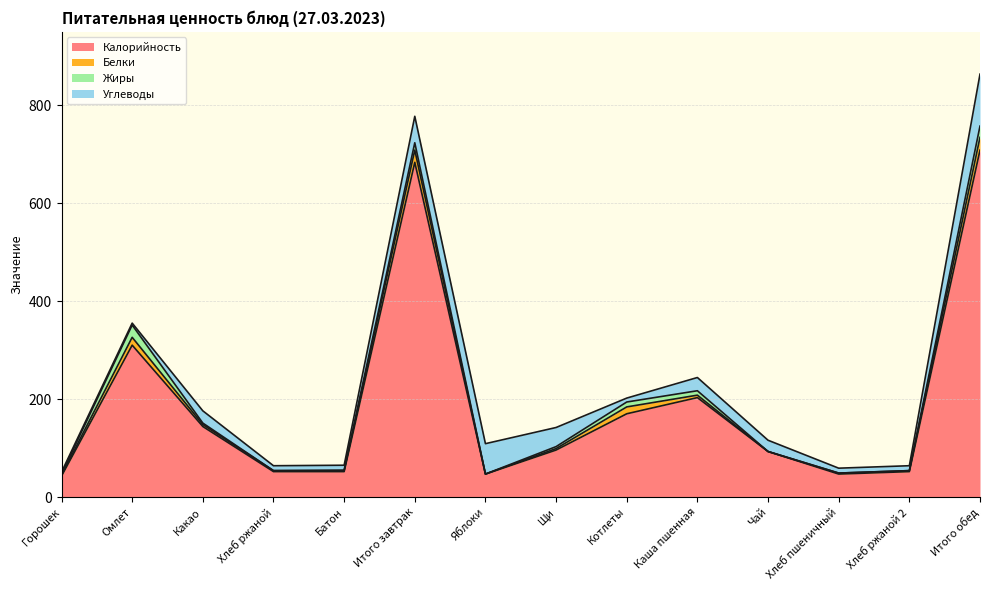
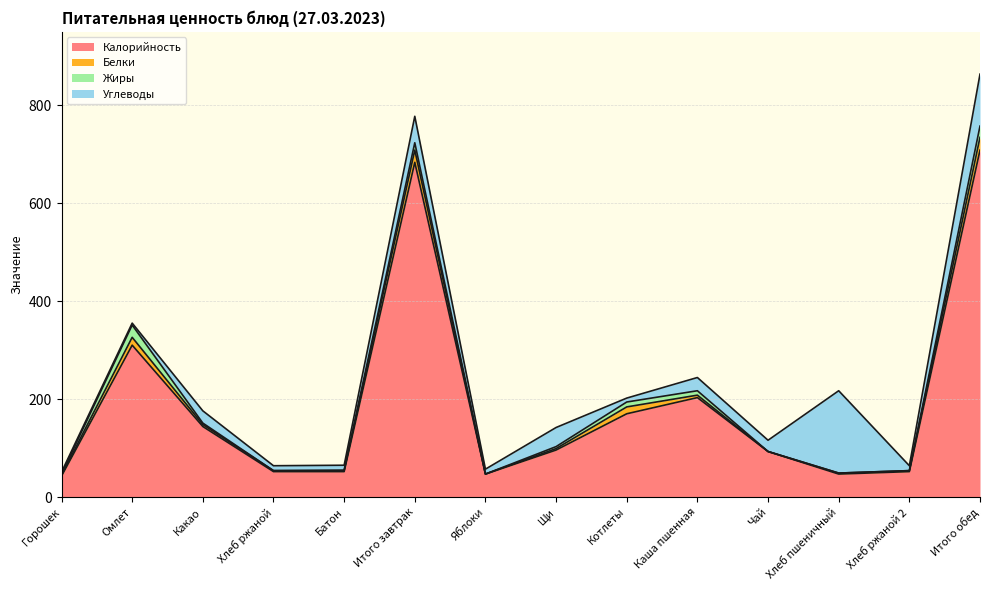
Углеводы, Яблоки: 60 -> 10
Углеводы, Хлеб пшеничный: 10 -> 170
